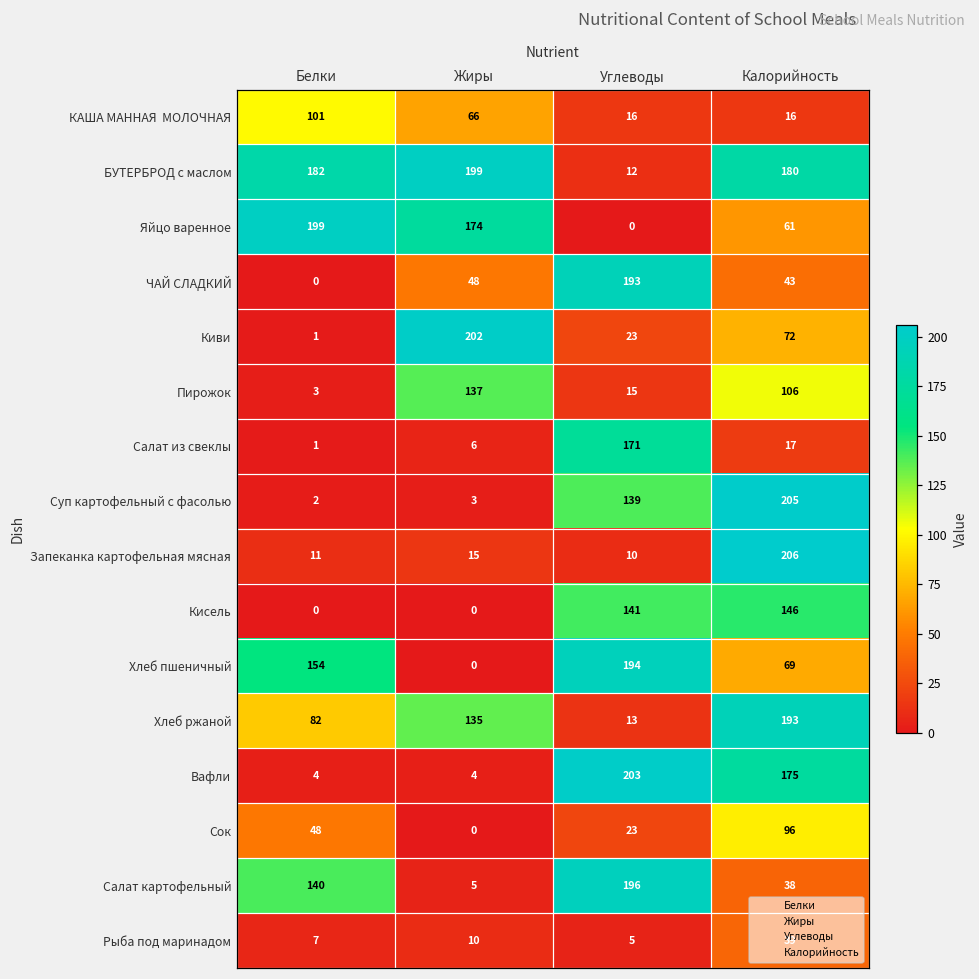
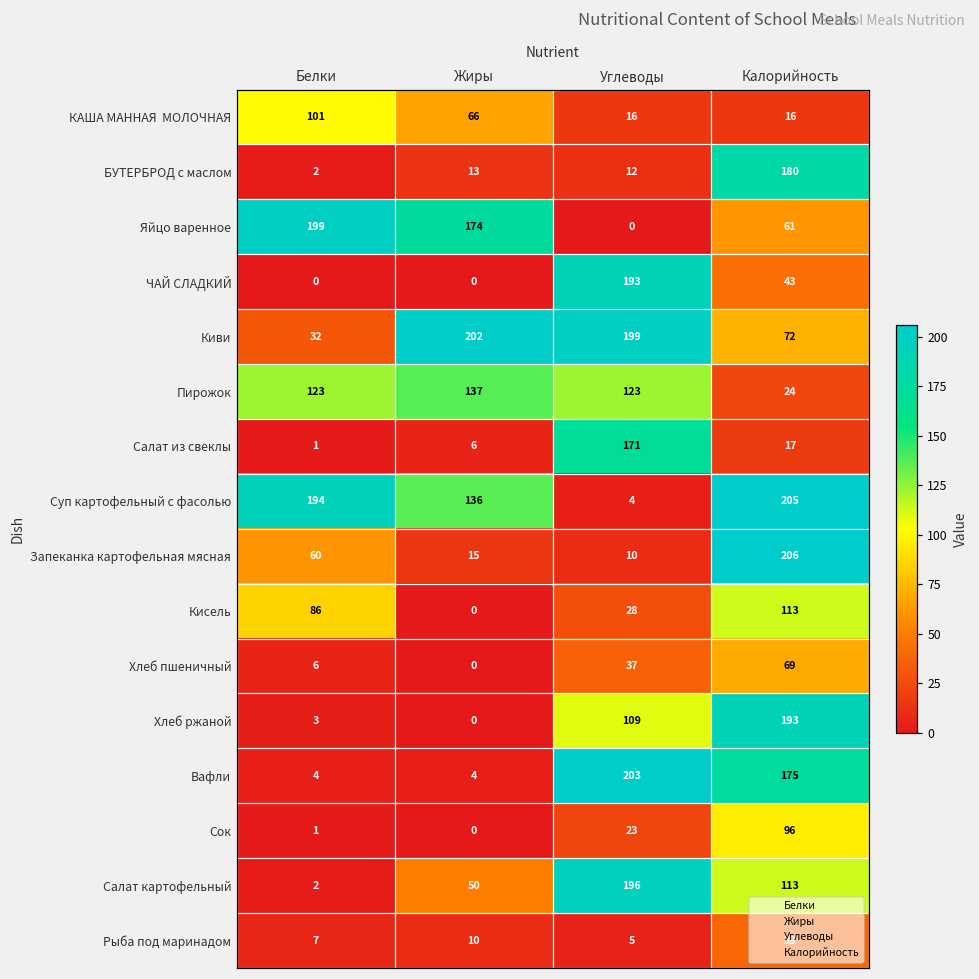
БУТЕРБРОД с маслом, Белки: 182 -> 2
БУТЕРБРОД с маслом, Жиры: 199 -> 13
ЧАЙ СЛАДКИЙ, Жиры: 48 -> 0
Киви, Белки: 1 -> 32
Киви, Углеводы: 23 -> 199
Пирожок, Белки: 3 -> 123
Пирожок, Углеводы: 15 -> 123
Пирожок, Калорийность: 106 -> 24
Суп картофельный с фасолью, Белки: 2 -> 194
Суп картофельный с фасолью, Жиры: 3 -> 136
Суп картофельный с фасолью, Углеводы: 139 -> 4
Запеканка картофельная мясная, Белки: 11 -> 60
Кисель, Белки: 0 -> 86
Кисель, Углеводы: 141 -> 28
Кисель, Калорийность: 146 -> 113
Хлеб пшеничный, Белки: 154 -> 6
Хлеб пшеничный, Углеводы: 194 -> 37
Хлеб ржаной, Белки: 82 -> 3
Хлеб ржаной, Жиры: 135 -> 0
Хлеб ржаной, Углеводы: 13 -> 109
Сок, Белки: 48 -> 1
Салат картофельный, Белки: 140 -> 2
Салат картофельный, Жиры: 5 -> 50
Салат картофельный, Калорийность: 38 -> 113
